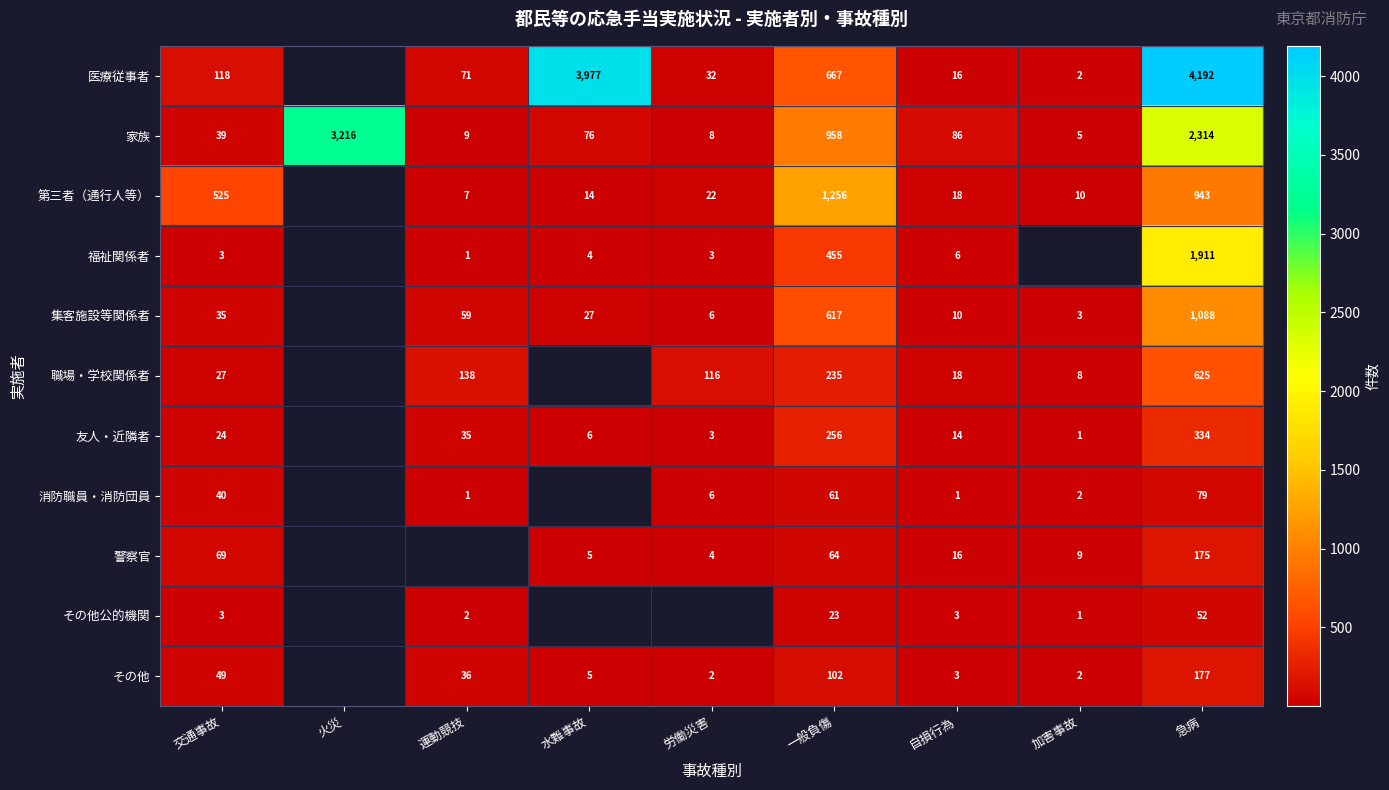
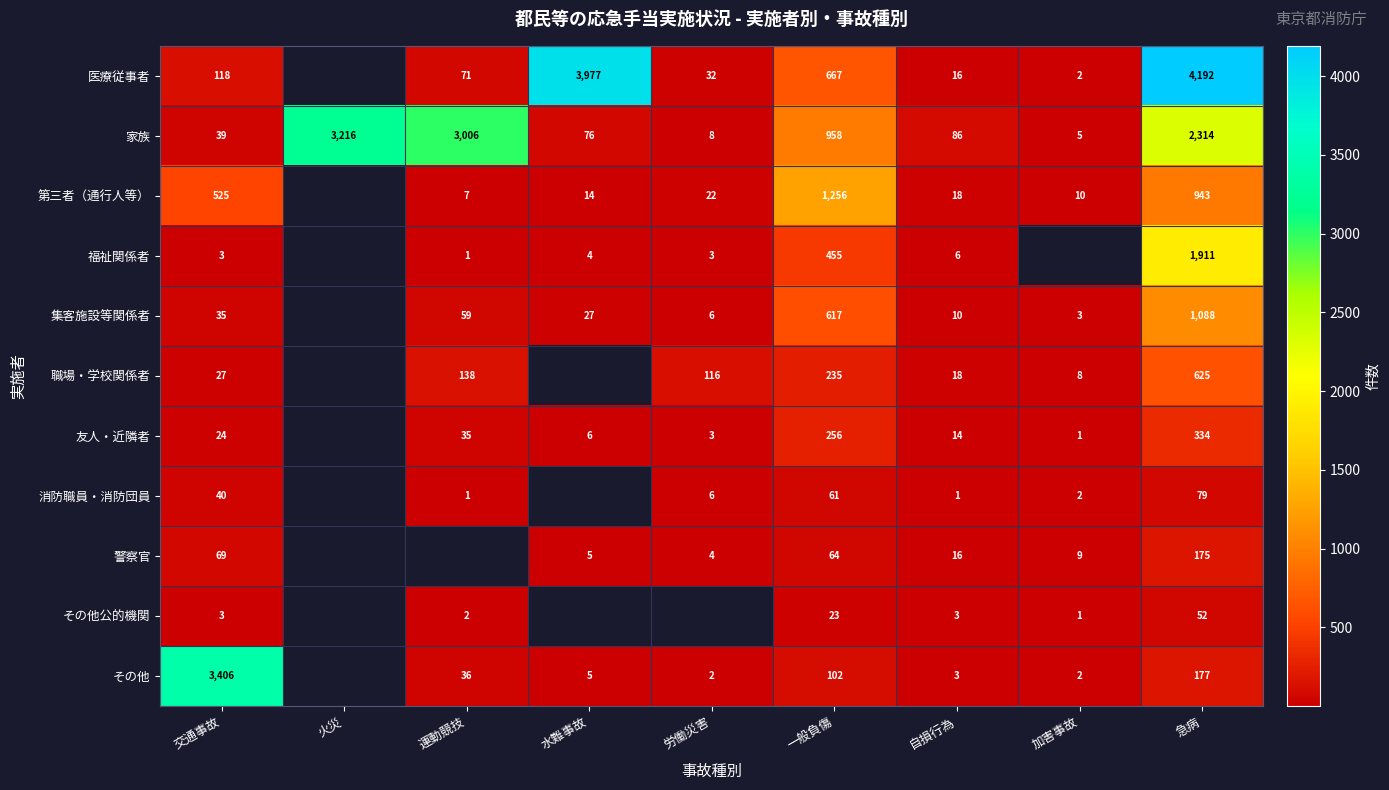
家族, 運動競技: 9 -> 3,006
その他, 交通事故: 49 -> 3,406
